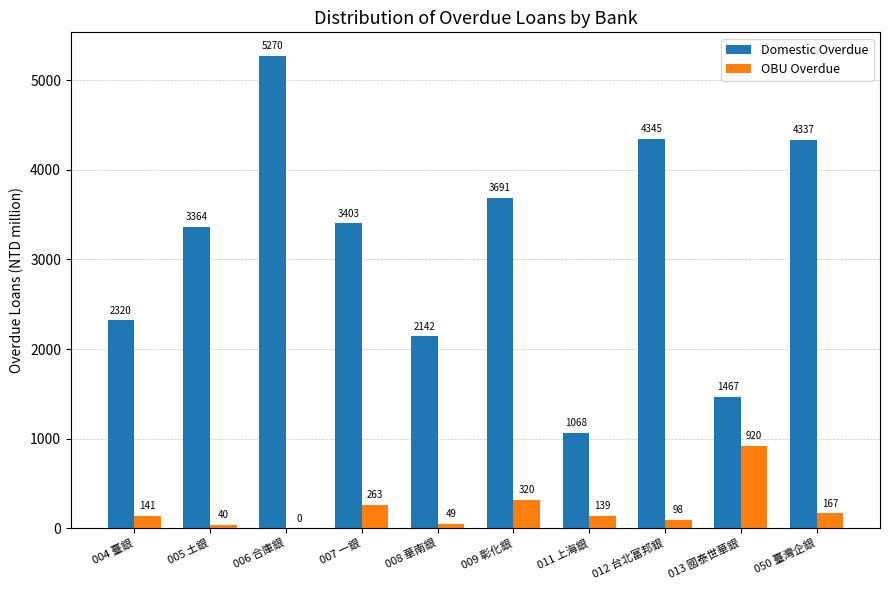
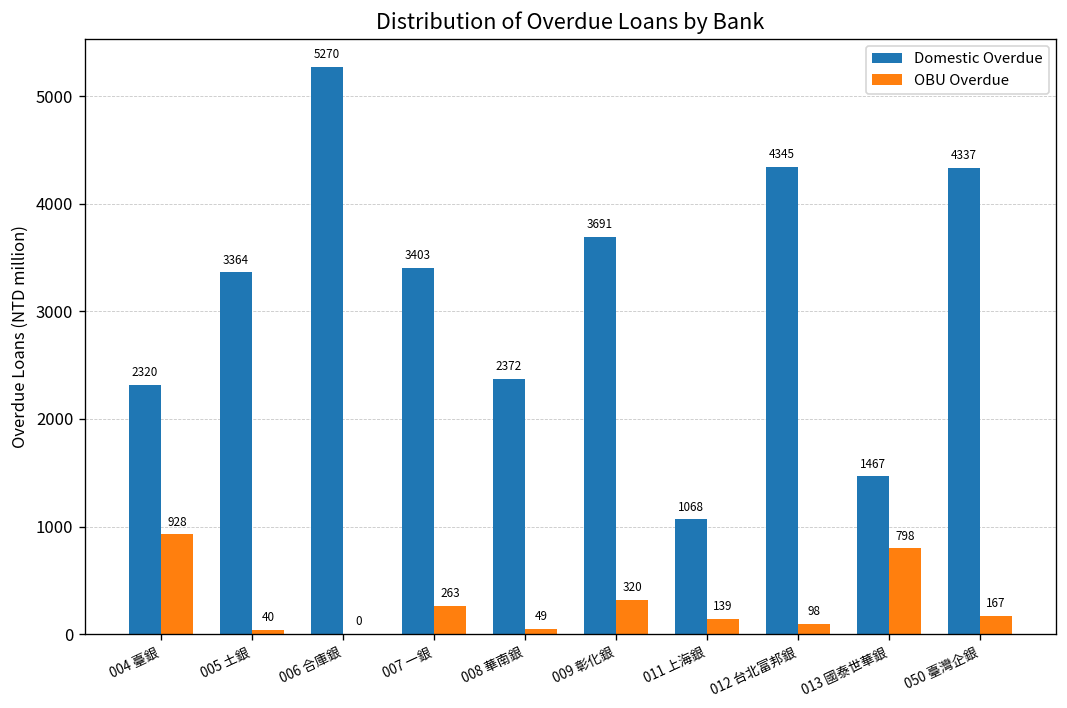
OBU Overdue, 004 臺銀: 141 -> 928
Domestic Overdue, 008 華南銀: 2142 -> 2372
OBU Overdue, 013 國泰世華銀: 920 -> 798
